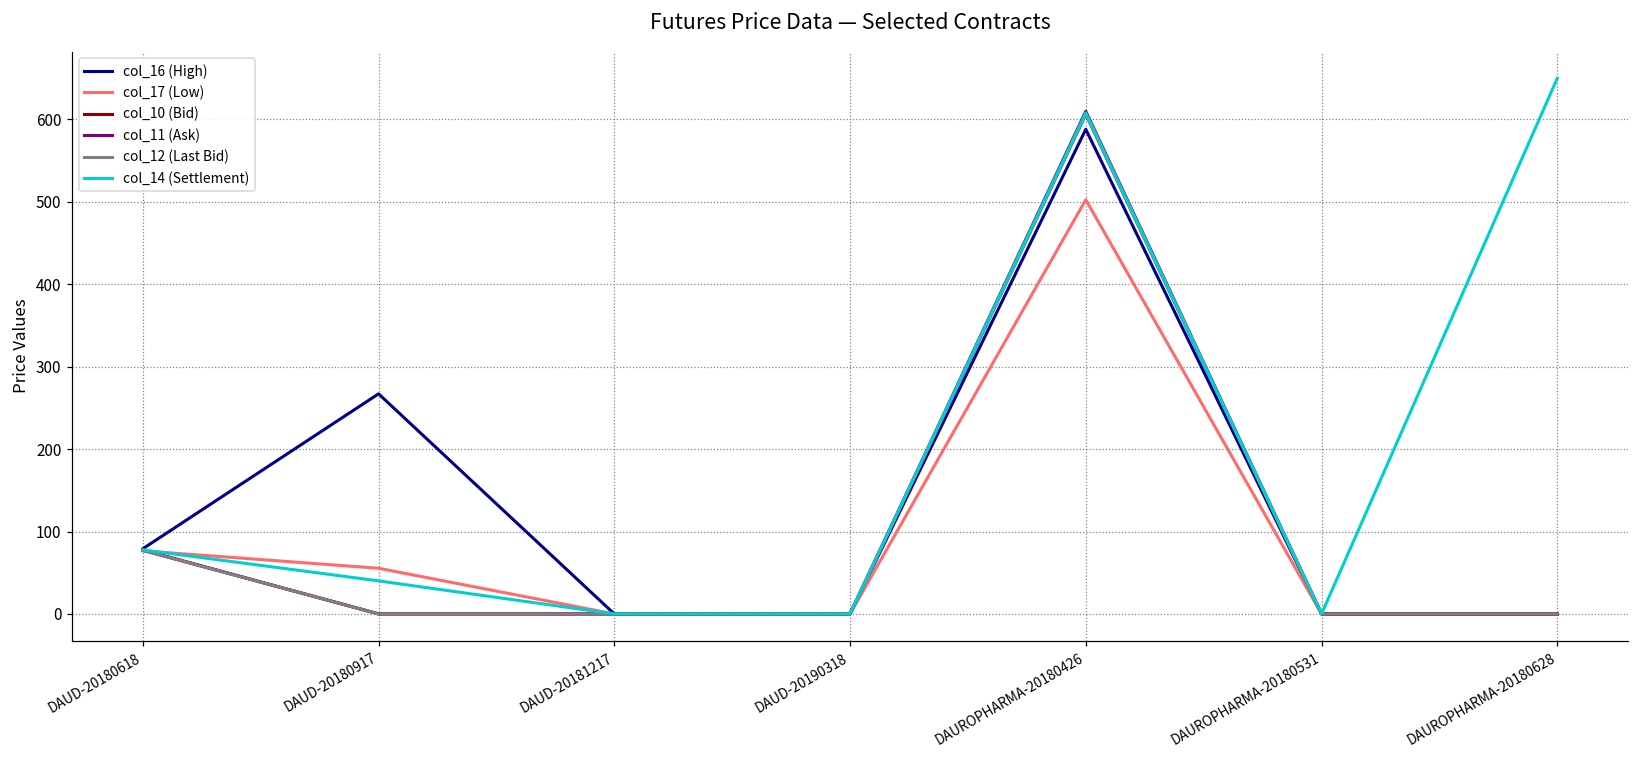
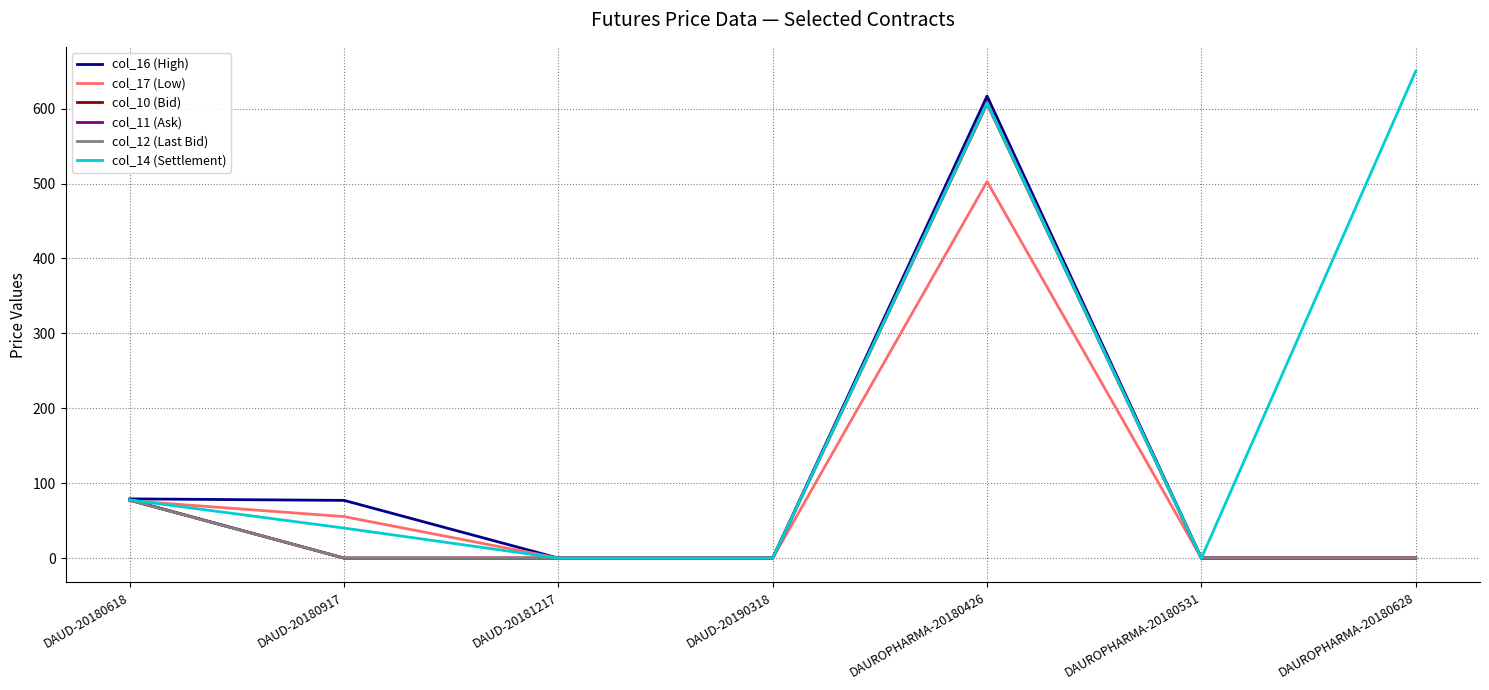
col_16 (High), DAUD-20180917: 270 -> 80
col_16 (High), DAUROPHARMA-20180426: 590 -> 620
